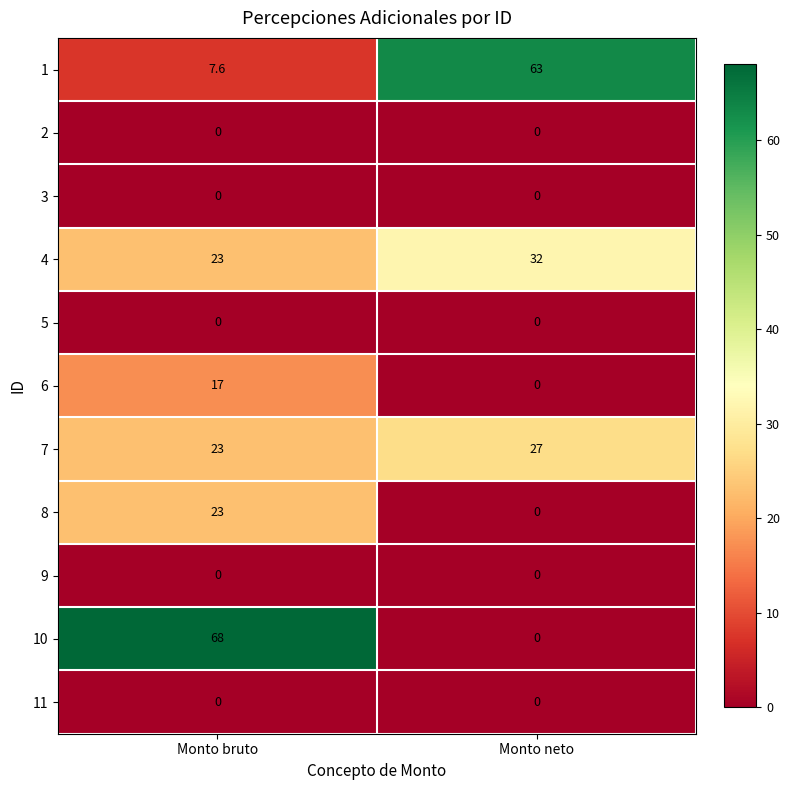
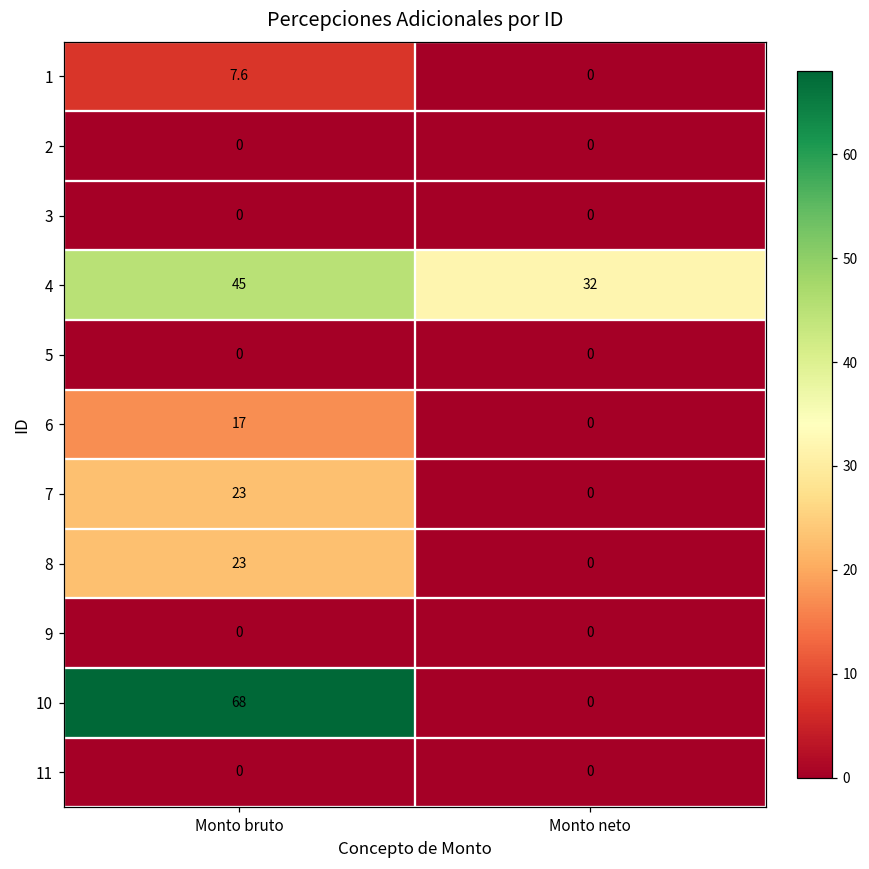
1, Monto neto: 63 -> 0
4, Monto bruto: 23 -> 45
7, Monto neto: 27 -> 0
